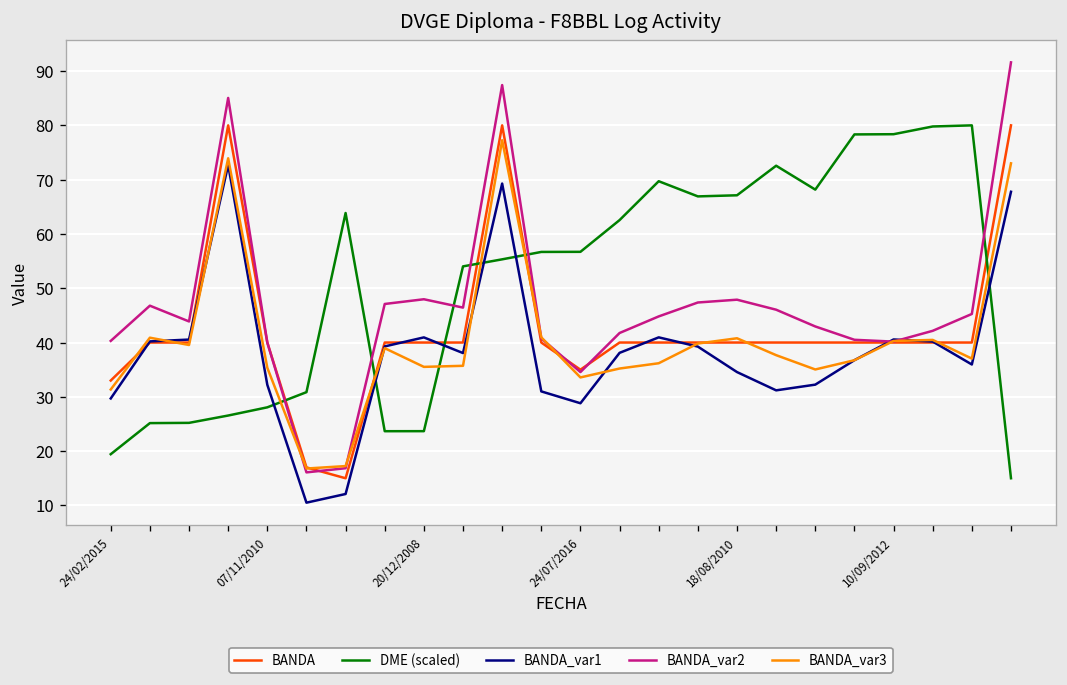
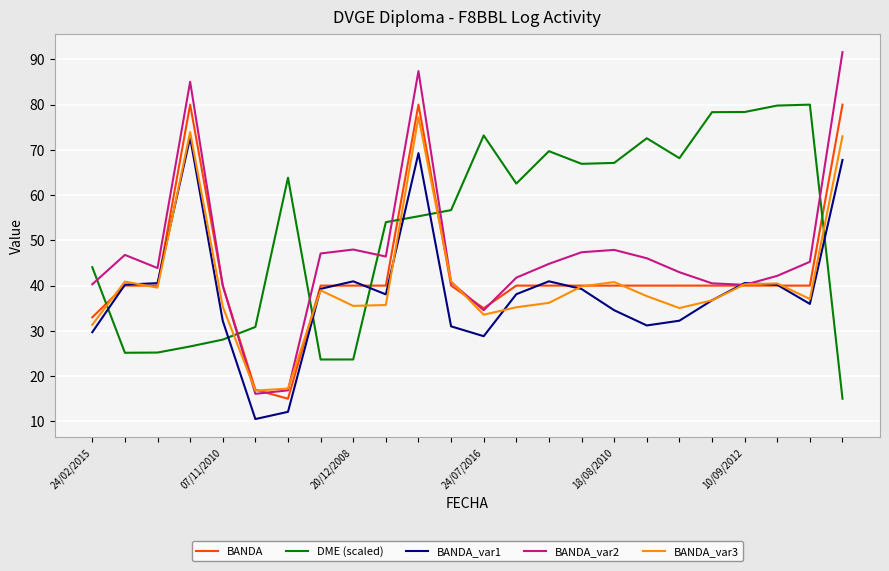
DME (scaled), 24/02/2015: 19 -> 44
DME (scaled), 24/07/2016: 57 -> 73
